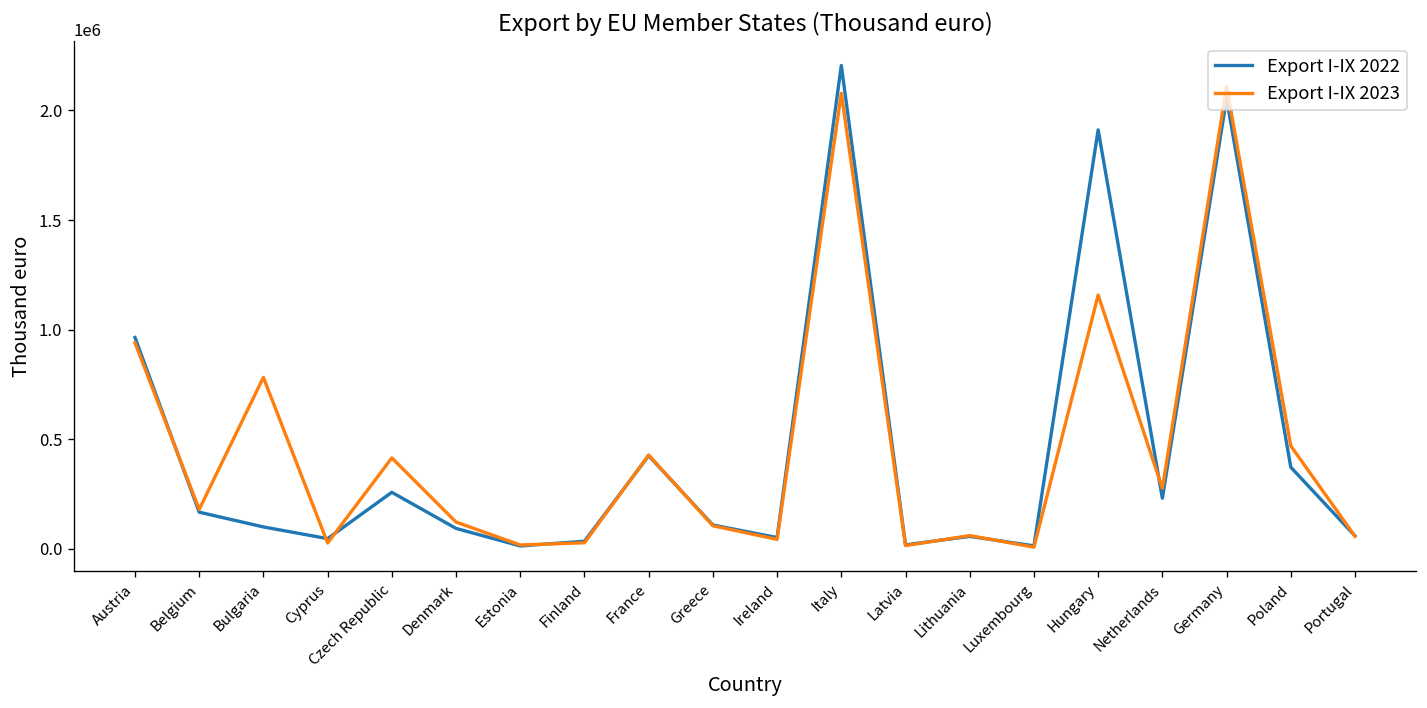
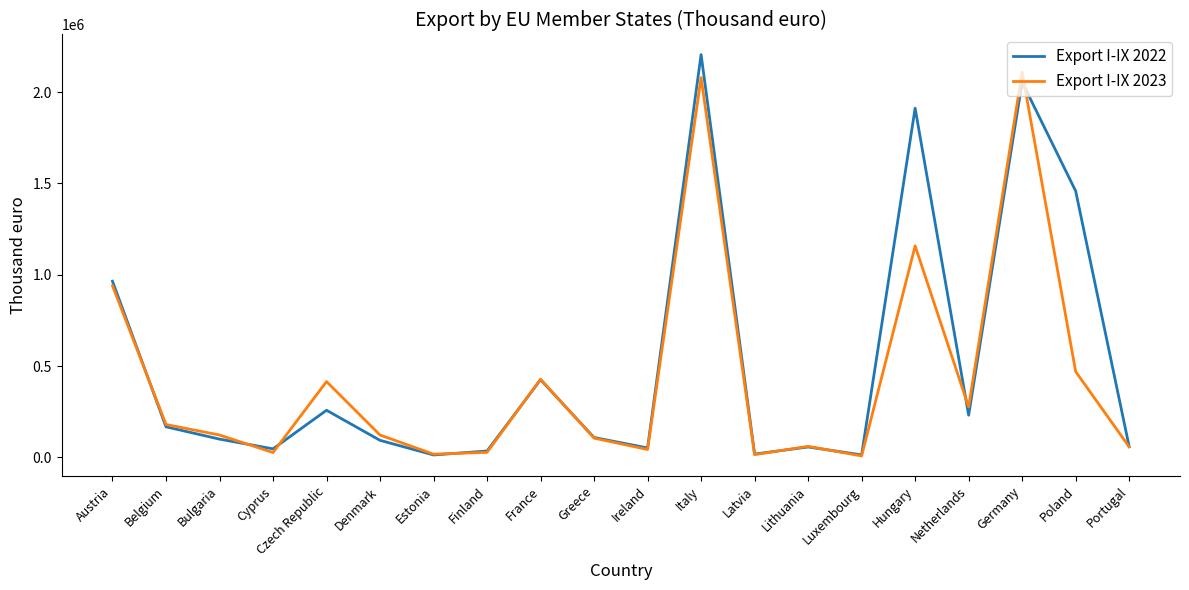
Export I-IX 2023, Bulgaria: 780000 -> 120000
Export I-IX 2022, Poland: 370000 -> 1460000
